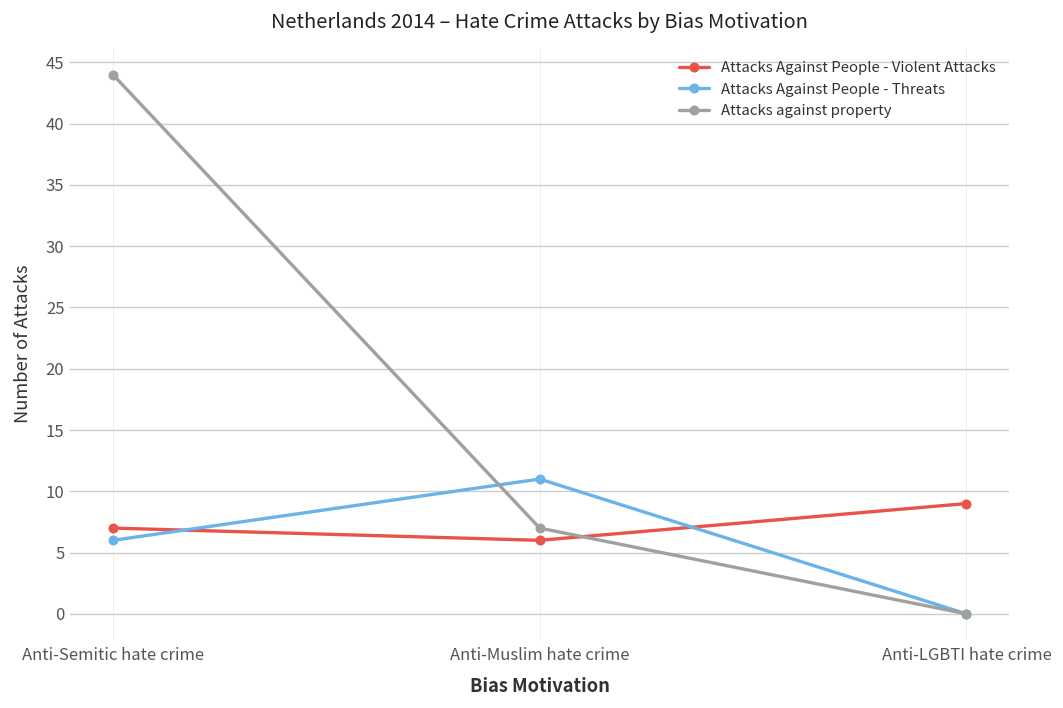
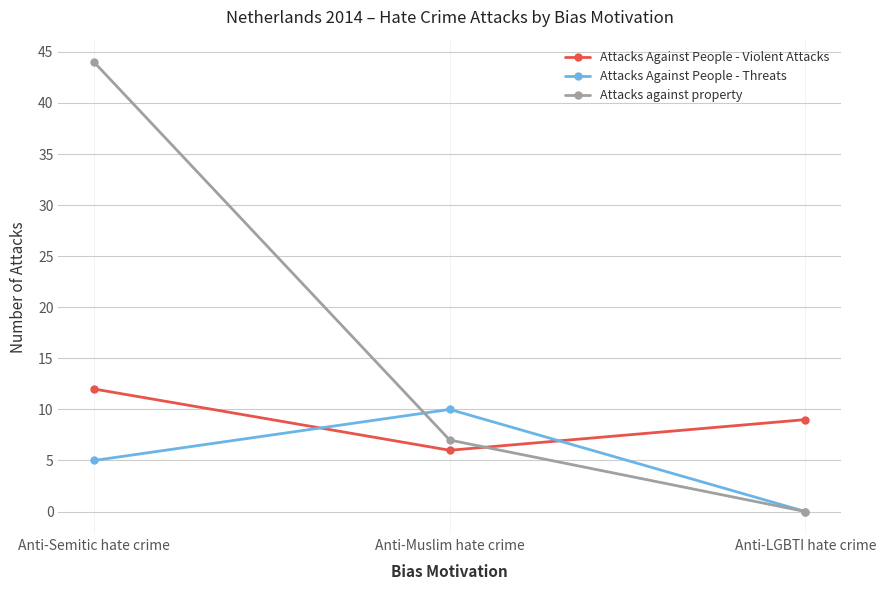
Attacks Against People - Violent Attacks, Anti-Semitic hate crime: 7 -> 12
Attacks Against People - Threats, Anti-Semitic hate crime: 6 -> 5
Attacks Against People - Threats, Anti-Muslim hate crime: 11 -> 10
